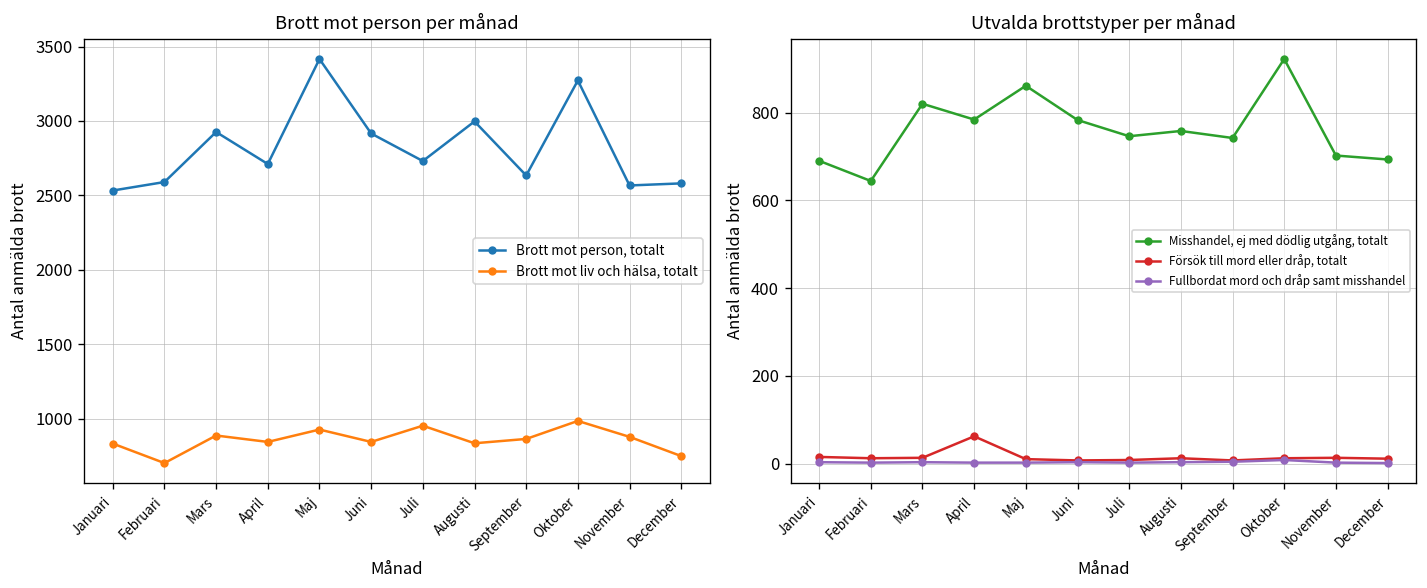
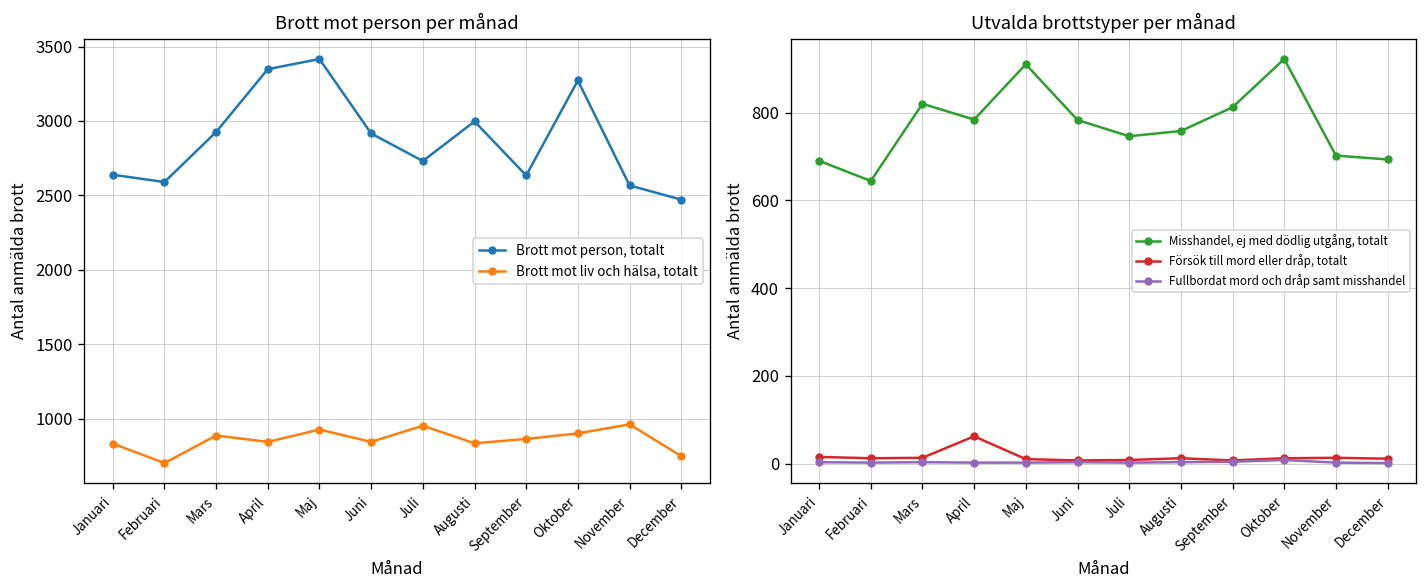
Brott mot person per månad, Brott mot person, totalt, Januari: 2530 -> 2640
Brott mot person per månad, Brott mot person, totalt, April: 2710 -> 3350
Brott mot person per månad, Brott mot liv och hälsa, totalt, Oktober: 990 -> 900
Brott mot person per månad, Brott mot liv och hälsa, totalt, November: 880 -> 960
Brott mot person per månad, Brott mot person, totalt, December: 2580 -> 2470
Utvalda brottstyper per månad, Misshandel, ej med dödlig utgång, totalt, Maj: 860 -> 910
Utvalda brottstyper per månad, Misshandel, ej med dödlig utgång, totalt, September: 740 -> 810
